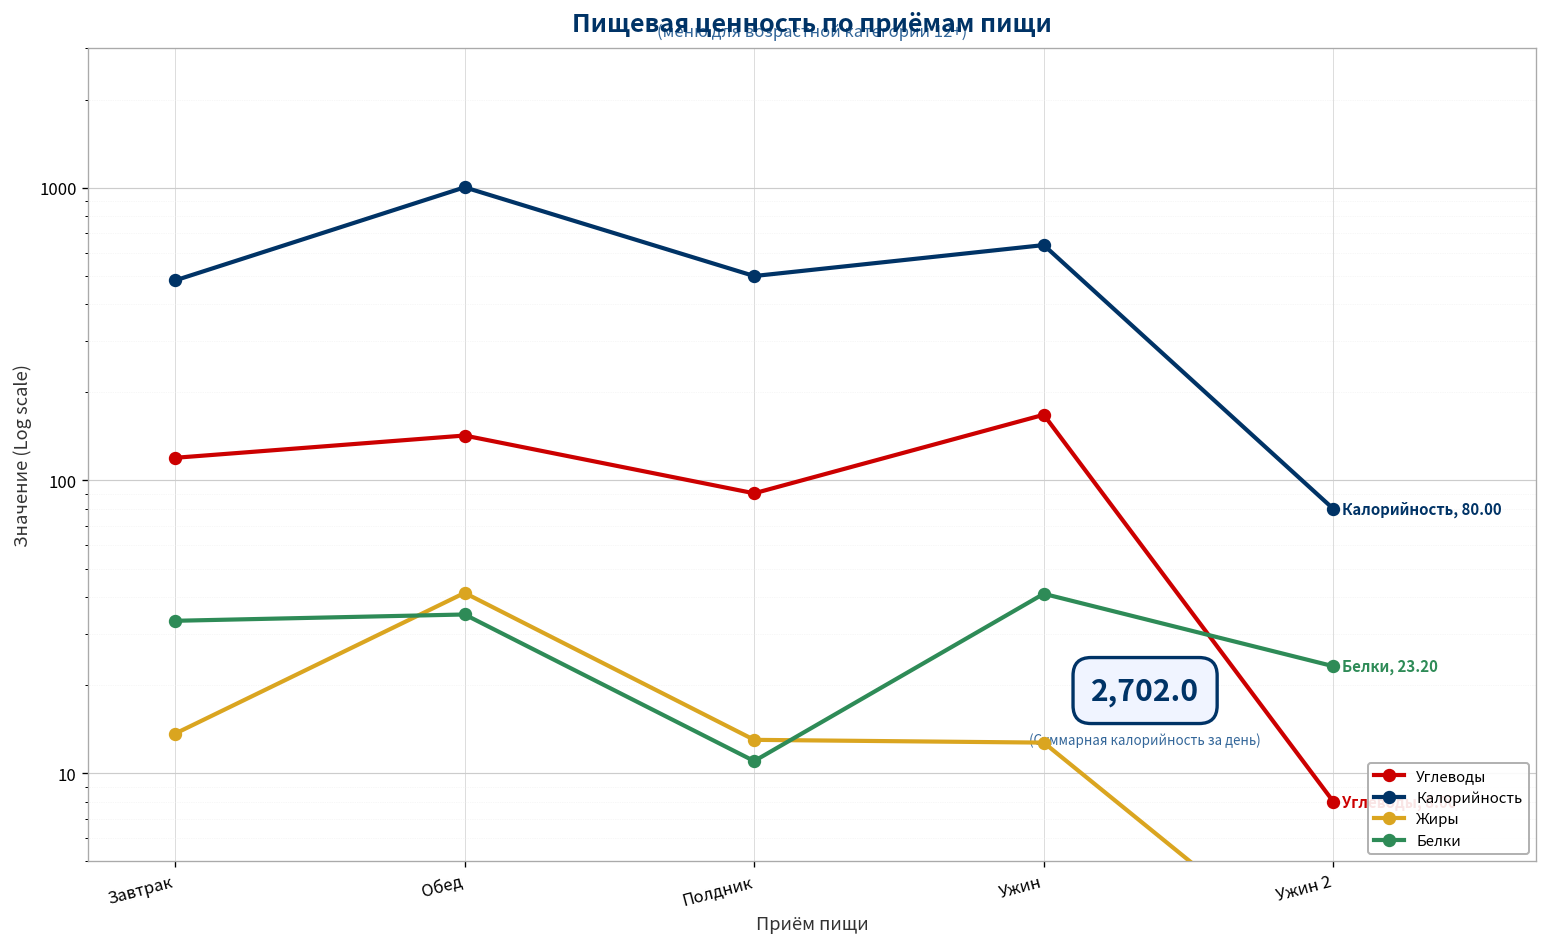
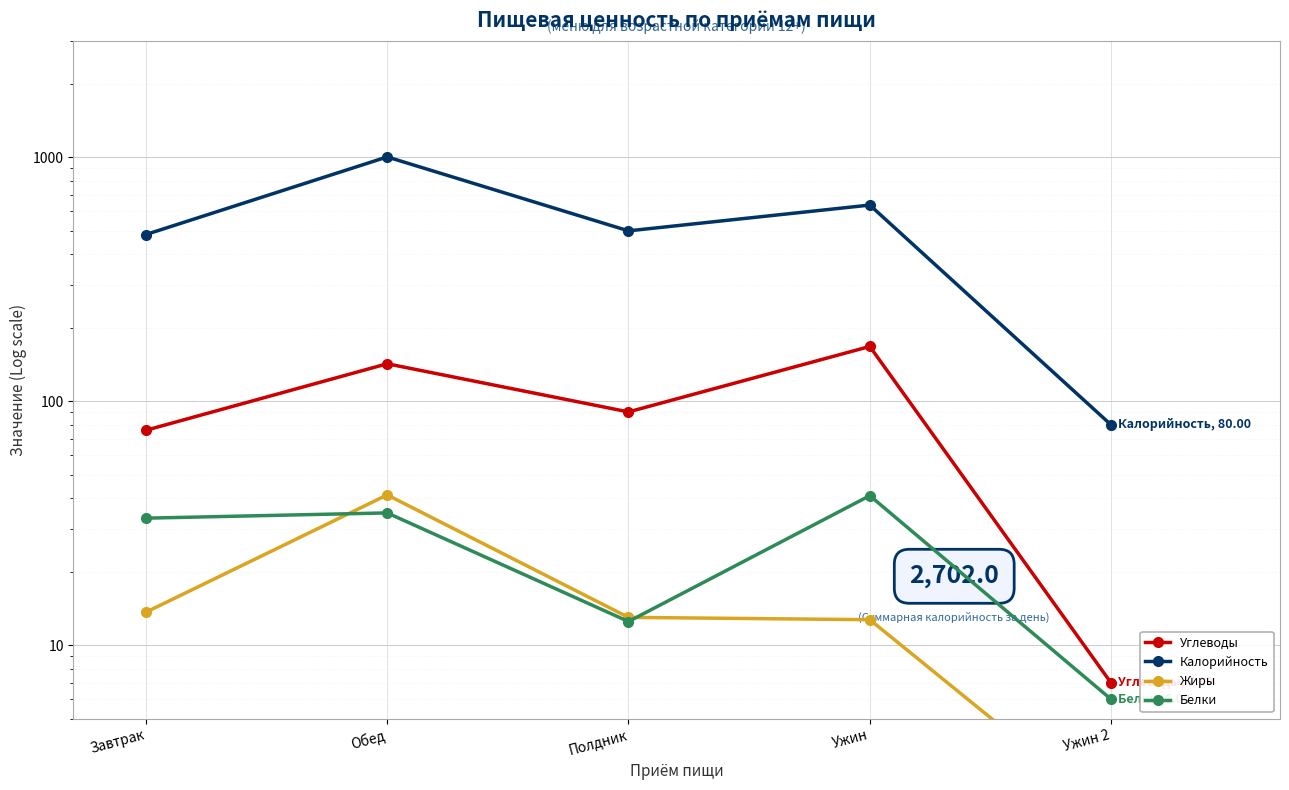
Углеводы, Завтрак: 120 -> 76
Белки, Полдник: 11 -> 13
Углеводы, Ужин 2: 8 -> 7
Белки, Ужин 2: 23 -> 6.0
